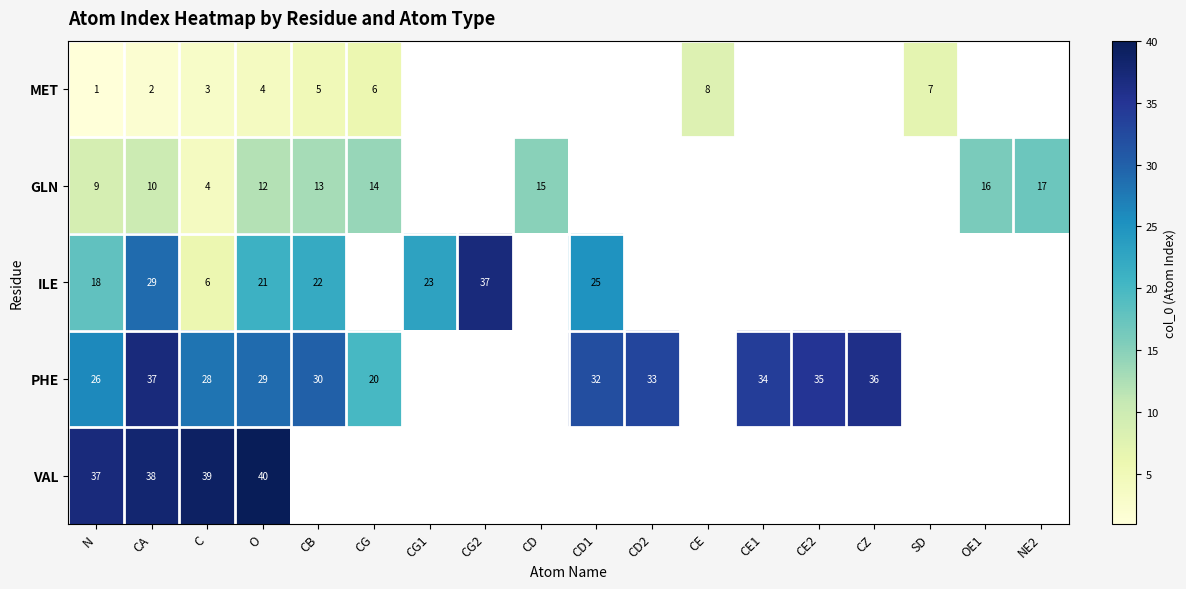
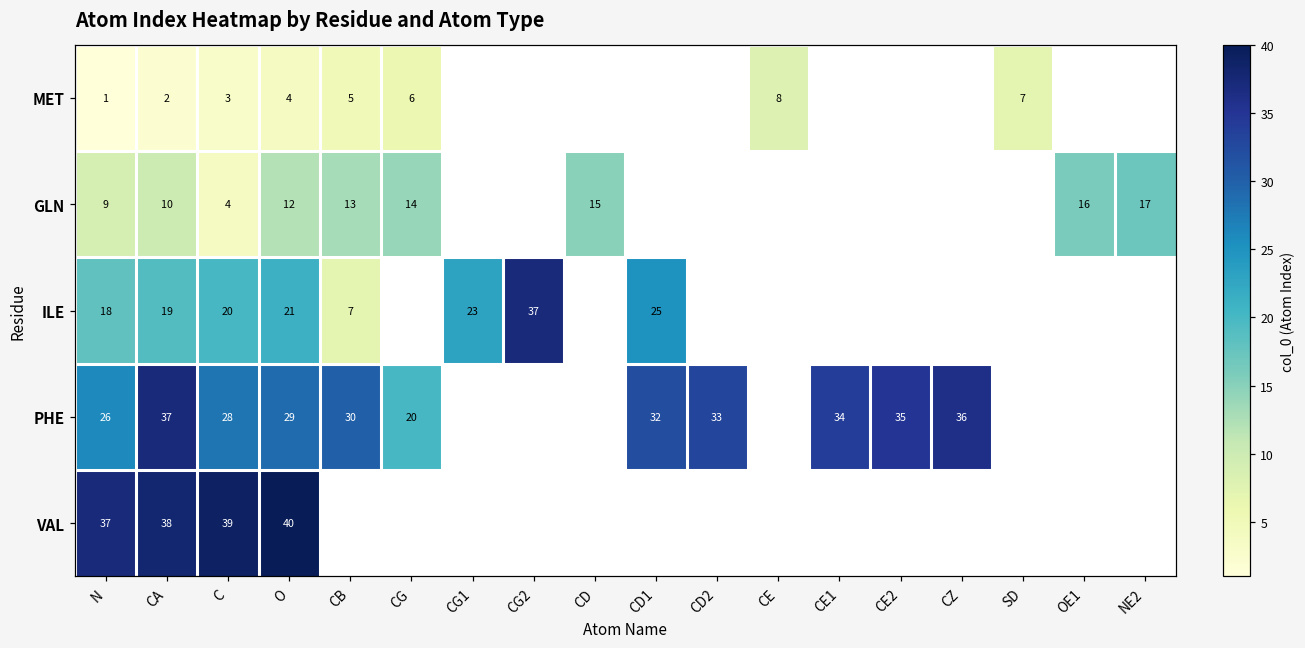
ILE, CA: 29 -> 19
ILE, C: 6 -> 20
ILE, CB: 22 -> 7
